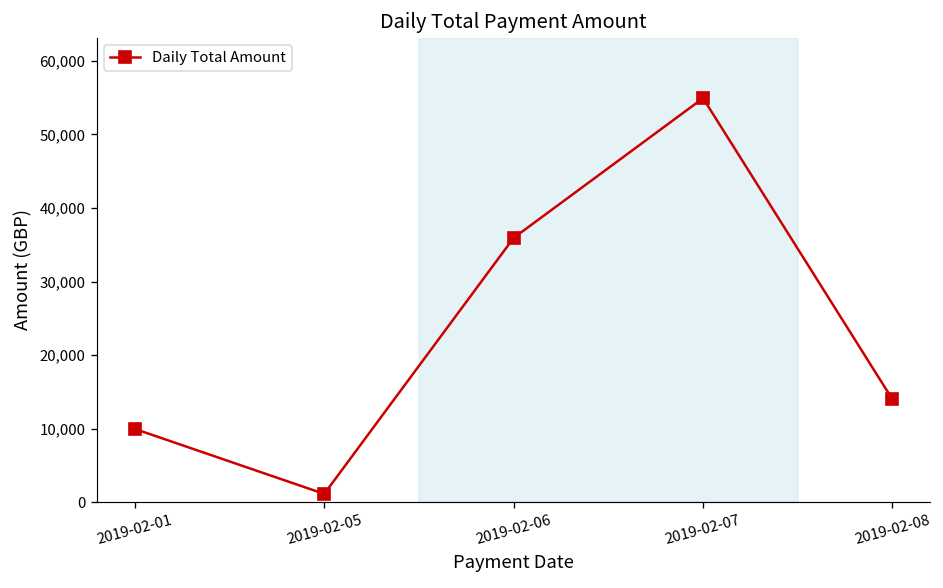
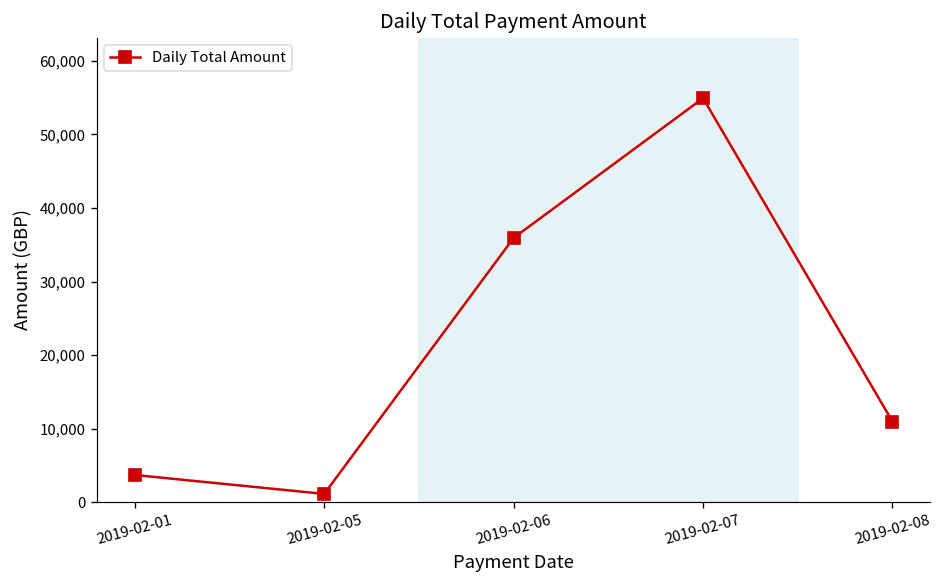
2019-02-01: 10,000 -> 4,000
2019-02-08: 14,000 -> 11,000
